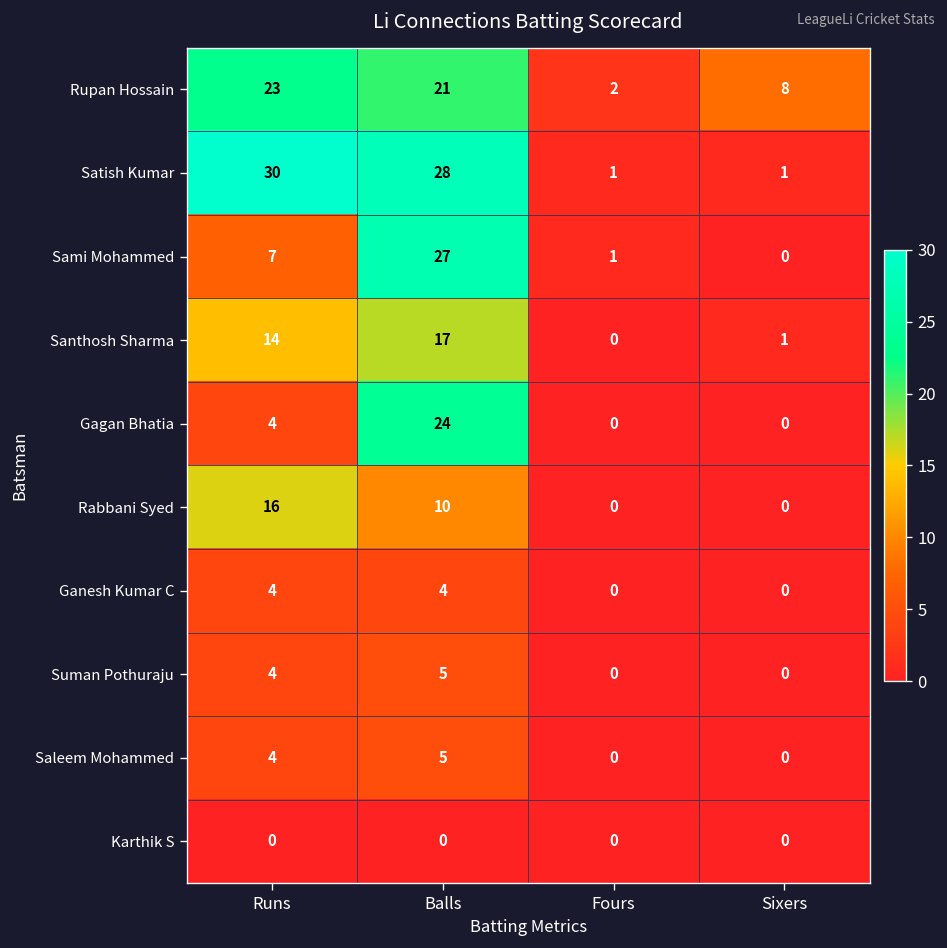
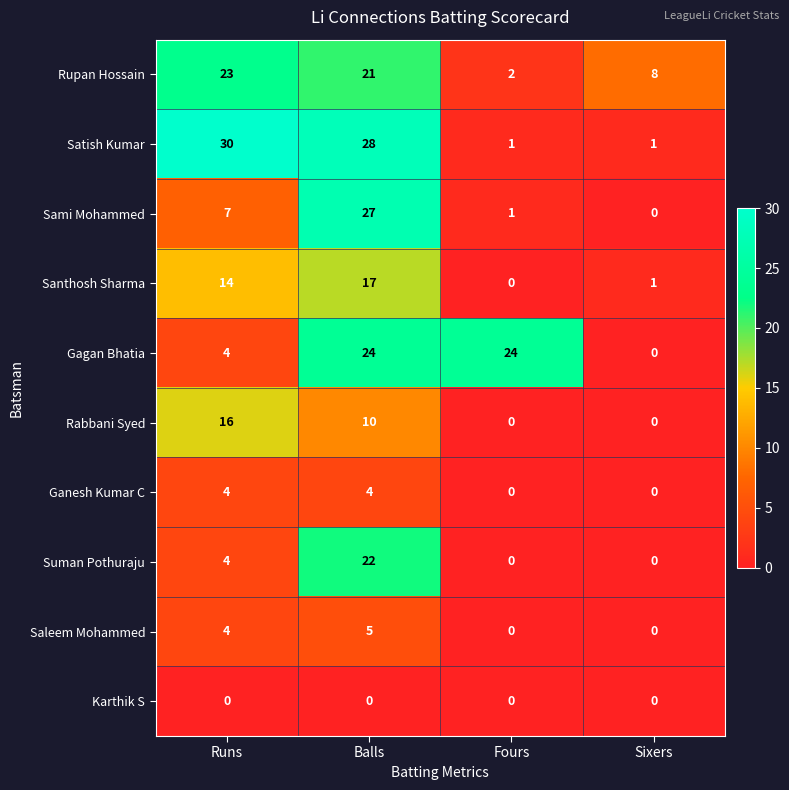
Gagan Bhatia, Fours: 0 -> 24
Suman Pothuraju, Balls: 5 -> 22
